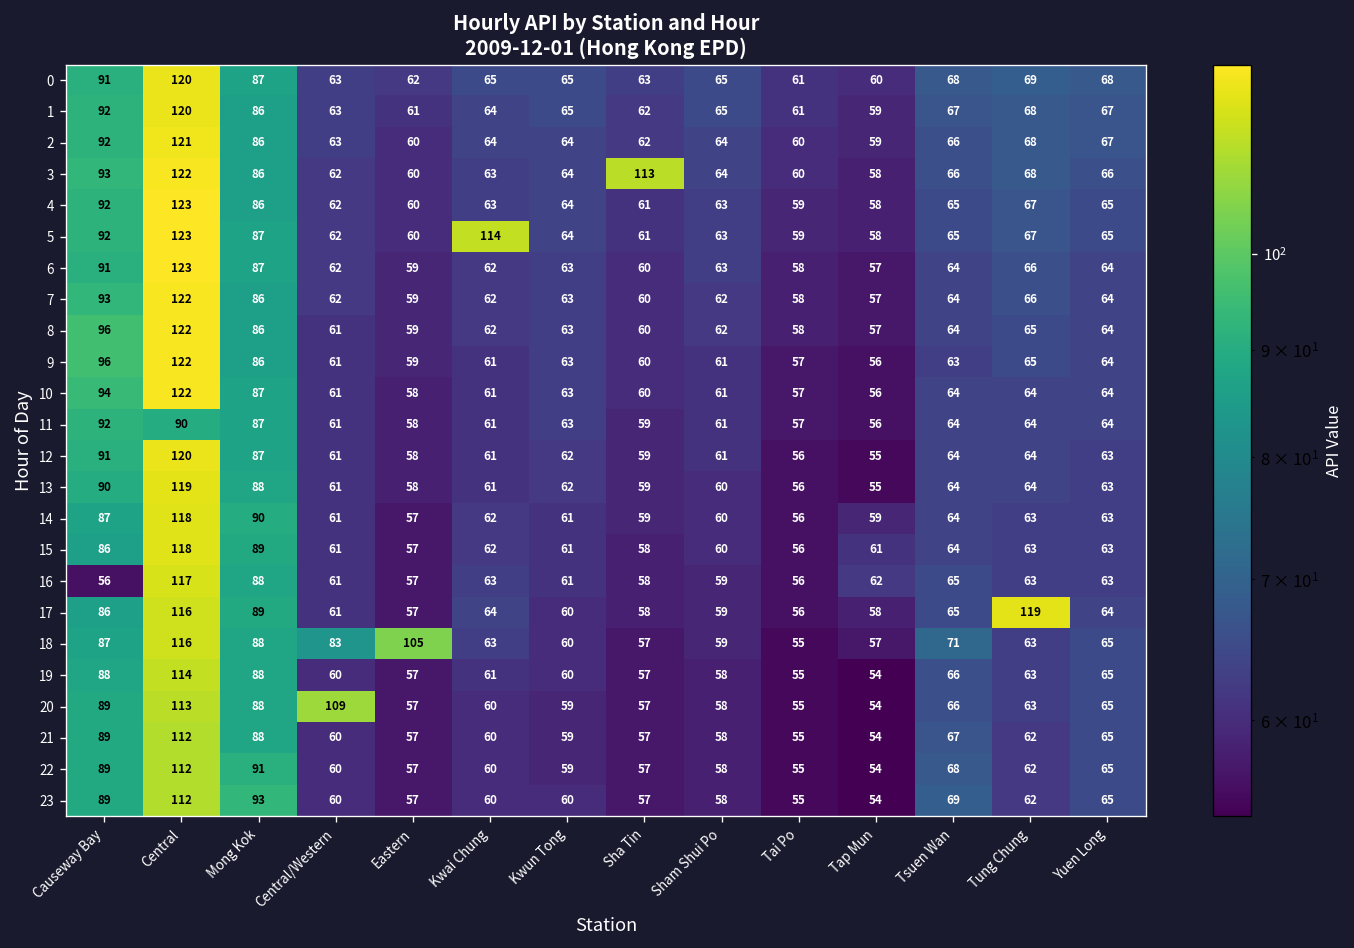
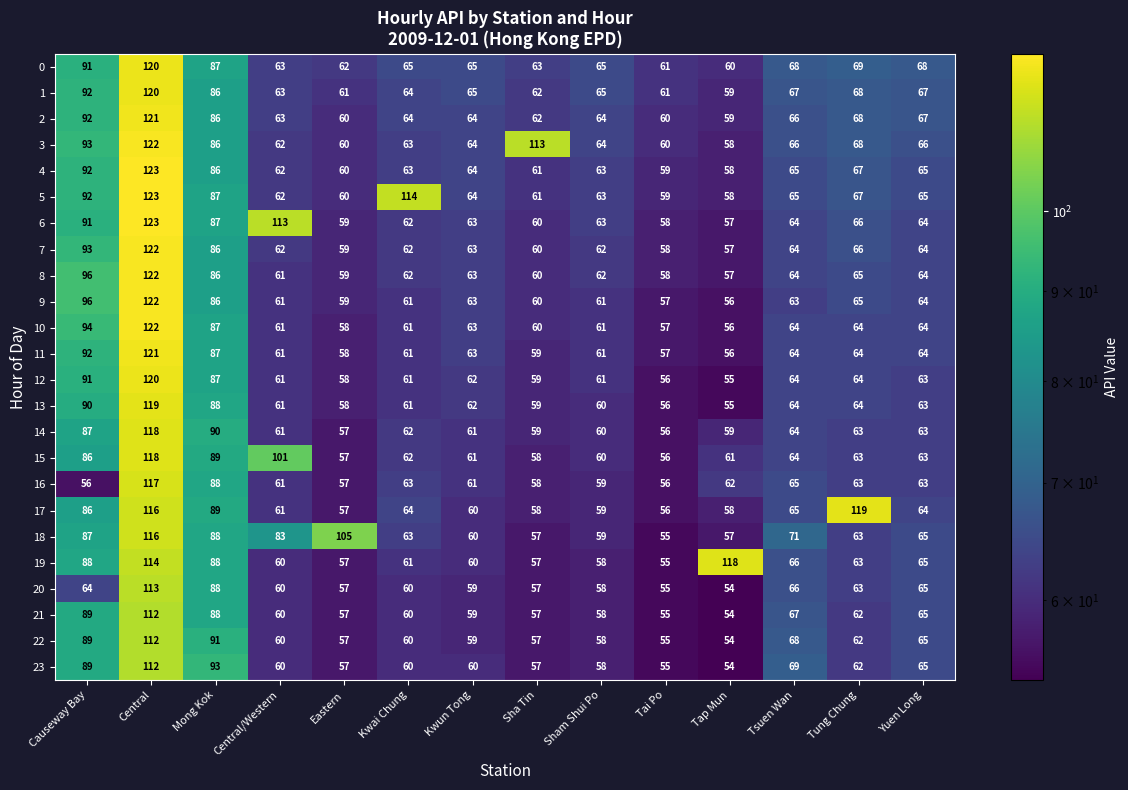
6, Central/Western: 62 -> 113
11, Central: 90 -> 121
15, Central/Western: 61 -> 101
19, Tap Mun: 54 -> 118
20, Causeway Bay: 89 -> 64
20, Central/Western: 109 -> 60
